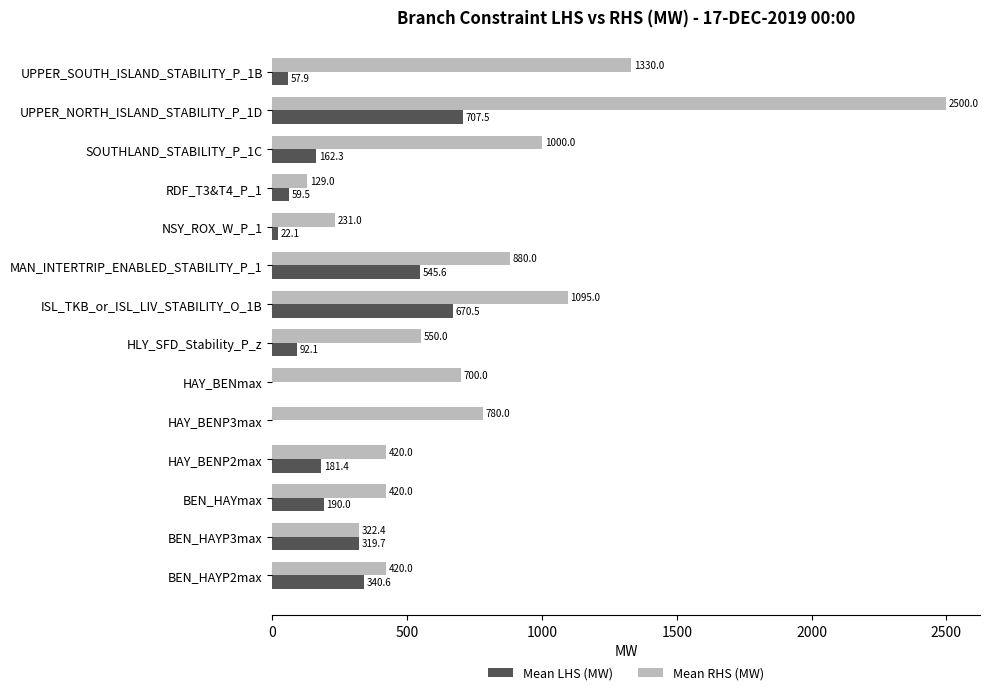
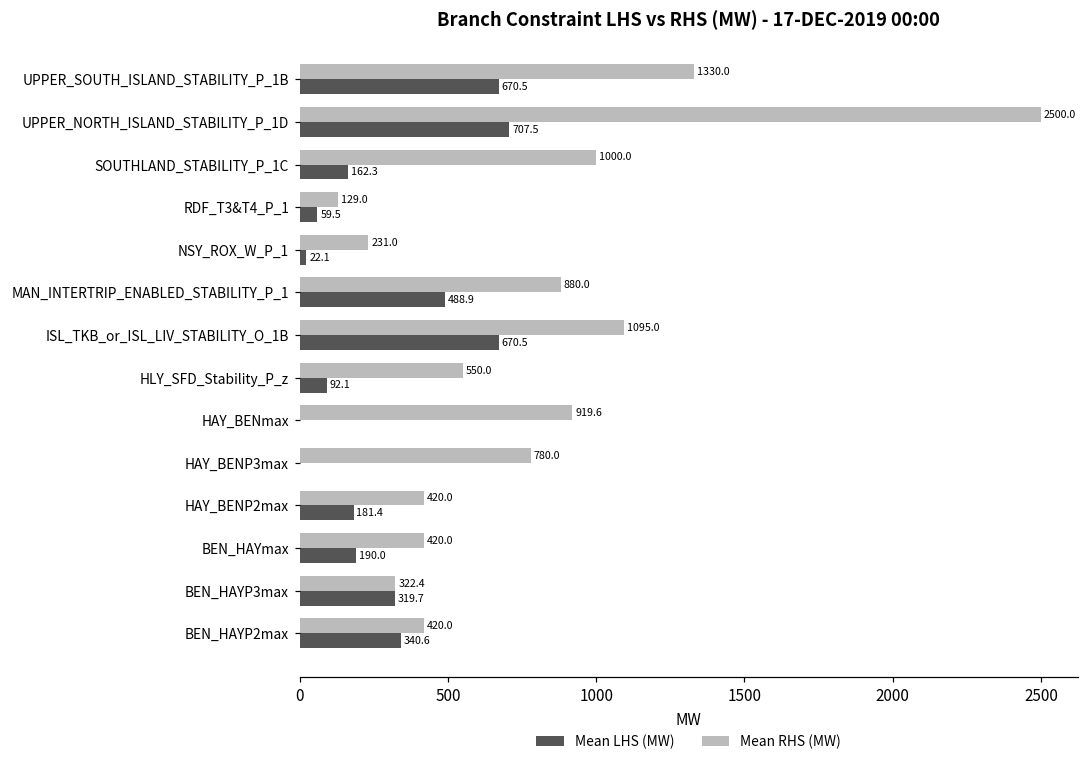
Mean LHS (MW), UPPER_SOUTH_ISLAND_STABILITY_P_1B: 57.9 -> 670.5
Mean LHS (MW), MAN_INTERTRIP_ENABLED_STABILITY_P_1: 545.6 -> 488.9
Mean RHS (MW), HAY_BENmax: 700.0 -> 919.6
